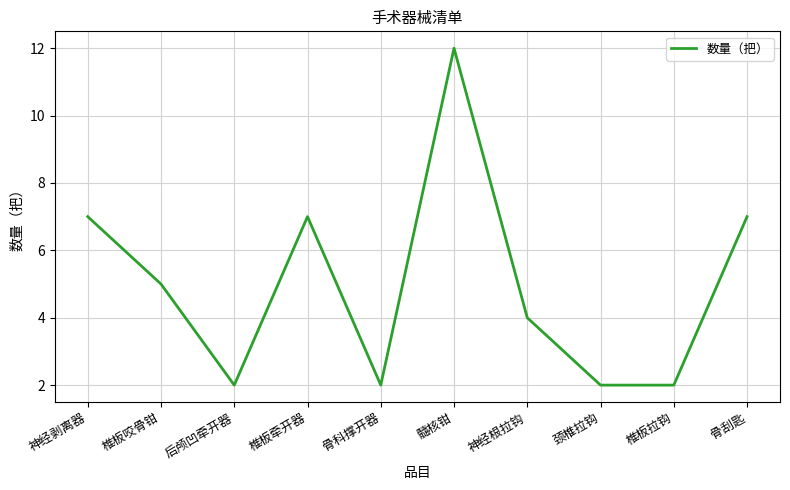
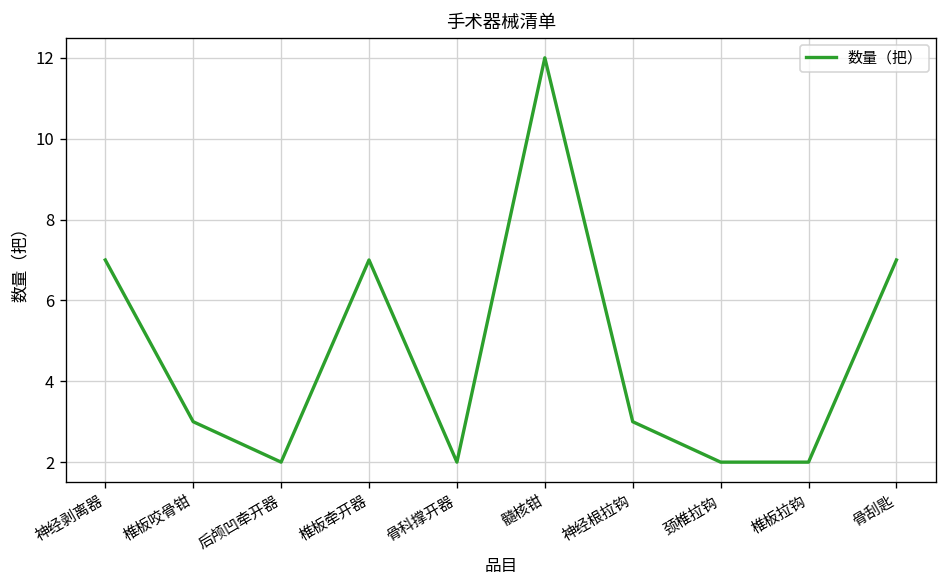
椎板咬骨钳: 5 -> 3
神经根拉钩: 4 -> 3
